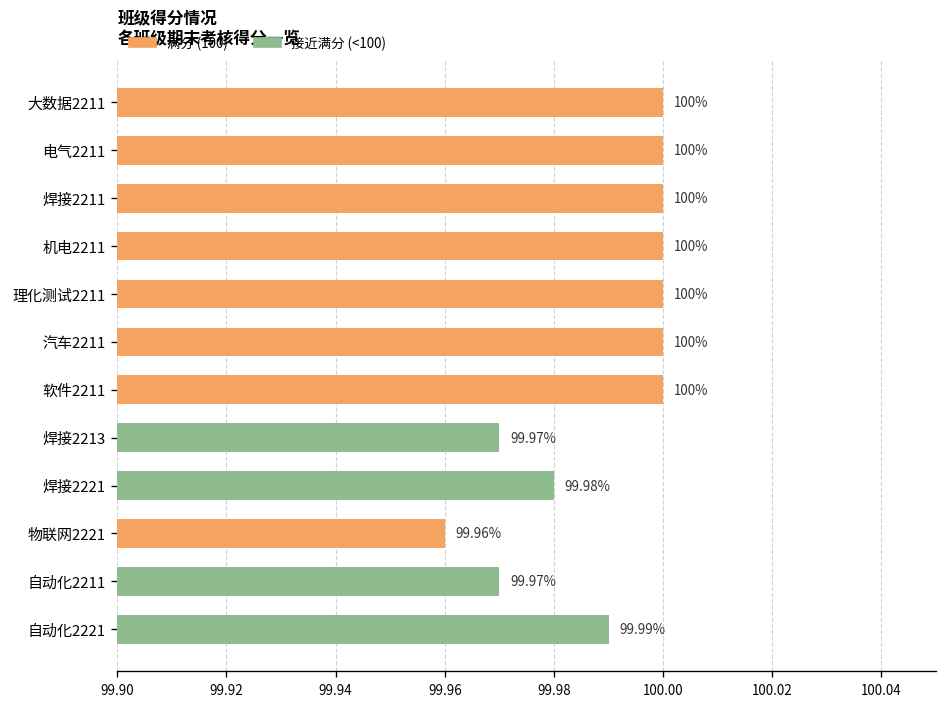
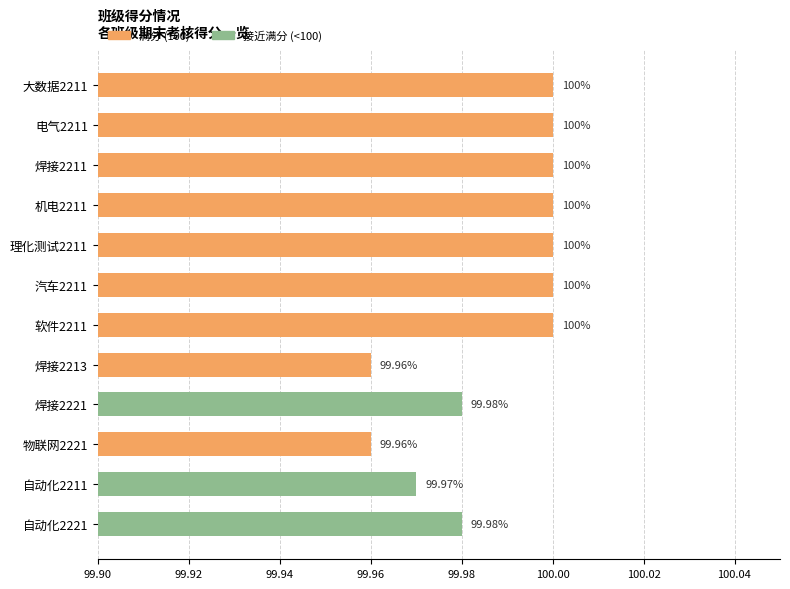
焊接2213: 99.97% -> 99.96%
自动化2221: 99.99% -> 99.98%
